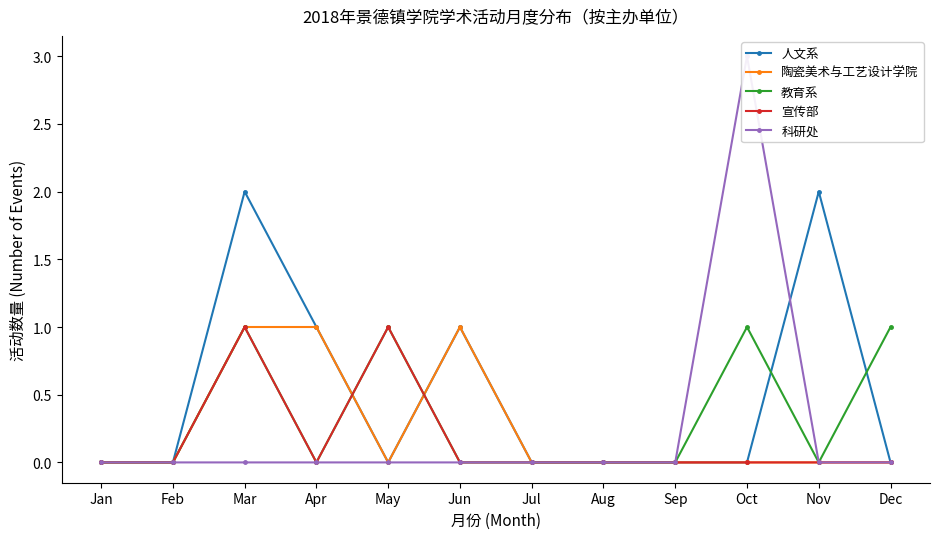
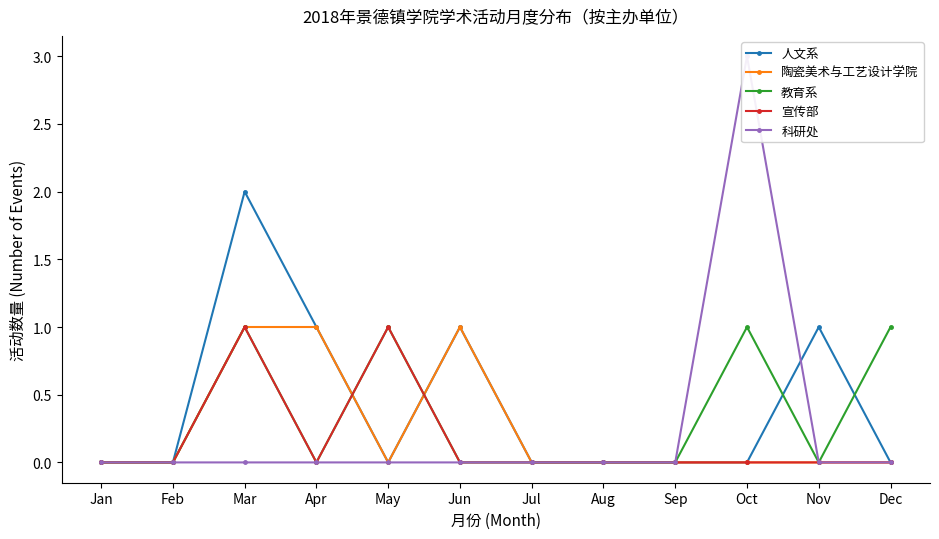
人文系, Nov: 2 -> 1
